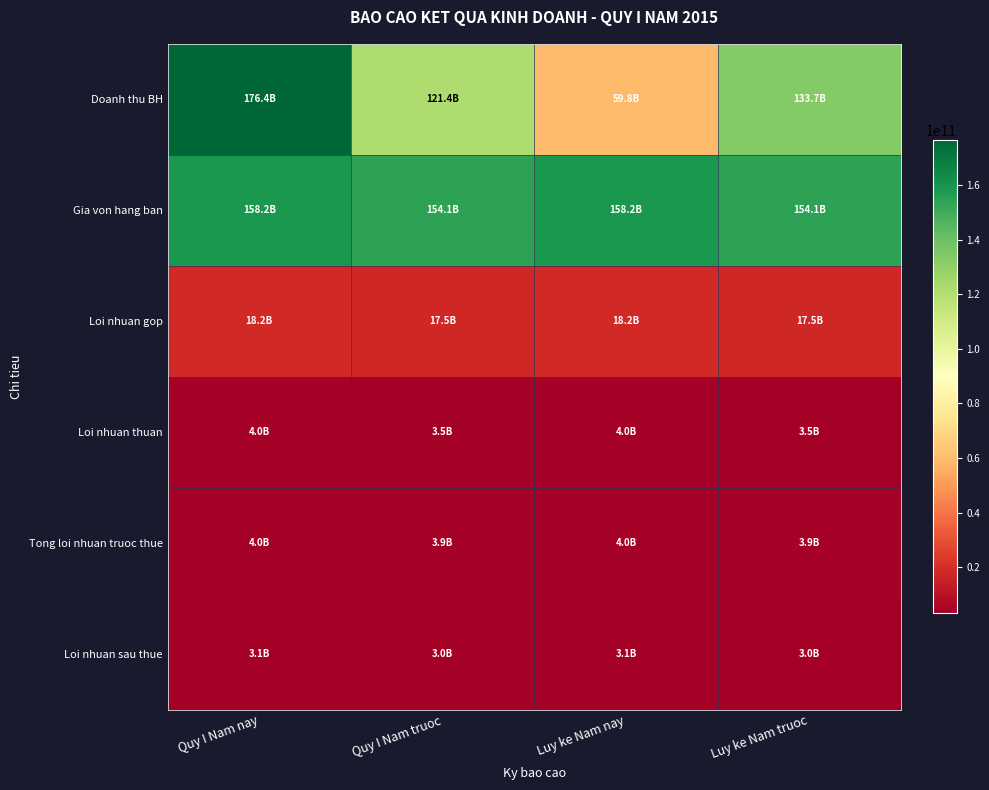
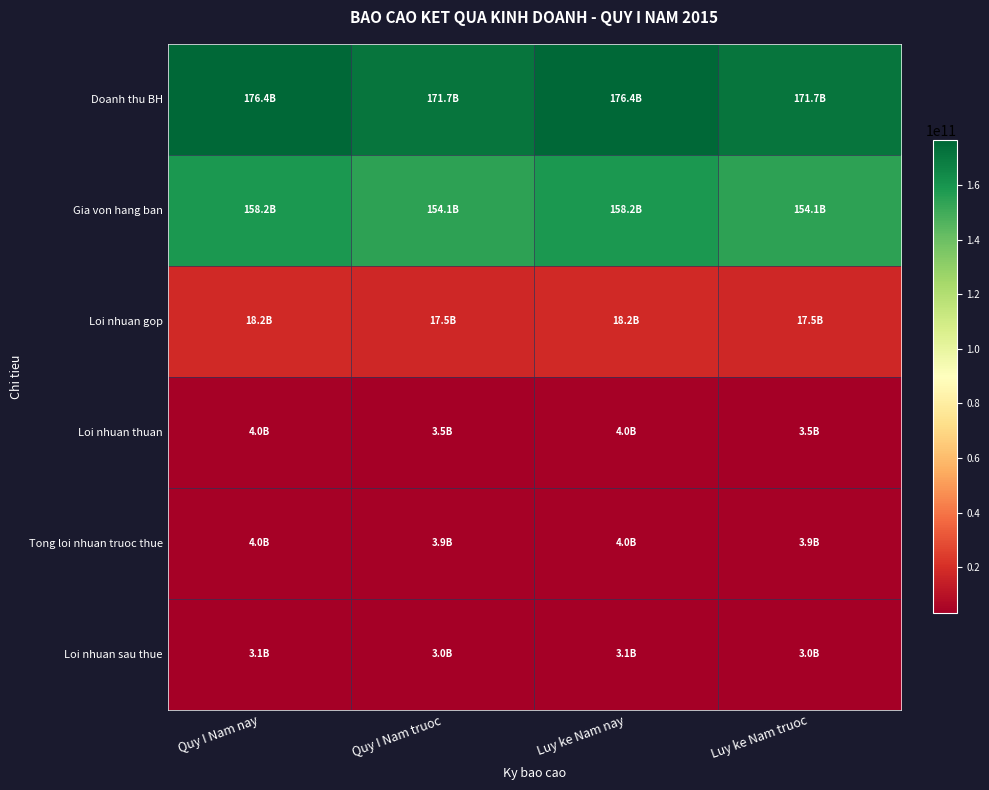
Doanh thu BH, Quy I Nam truoc: 121.4B -> 171.7B
Doanh thu BH, Luy ke Nam nay: 59.8B -> 176.4B
Doanh thu BH, Luy ke Nam truoc: 133.7B -> 171.7B
